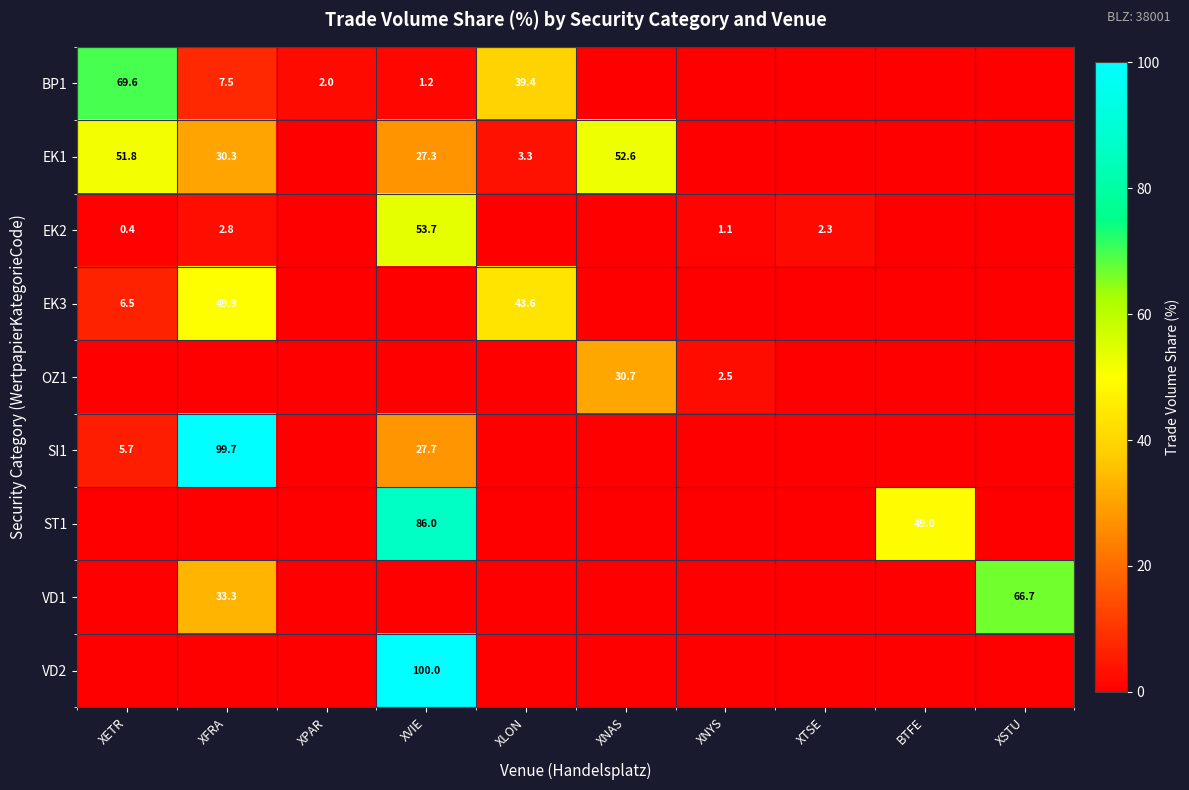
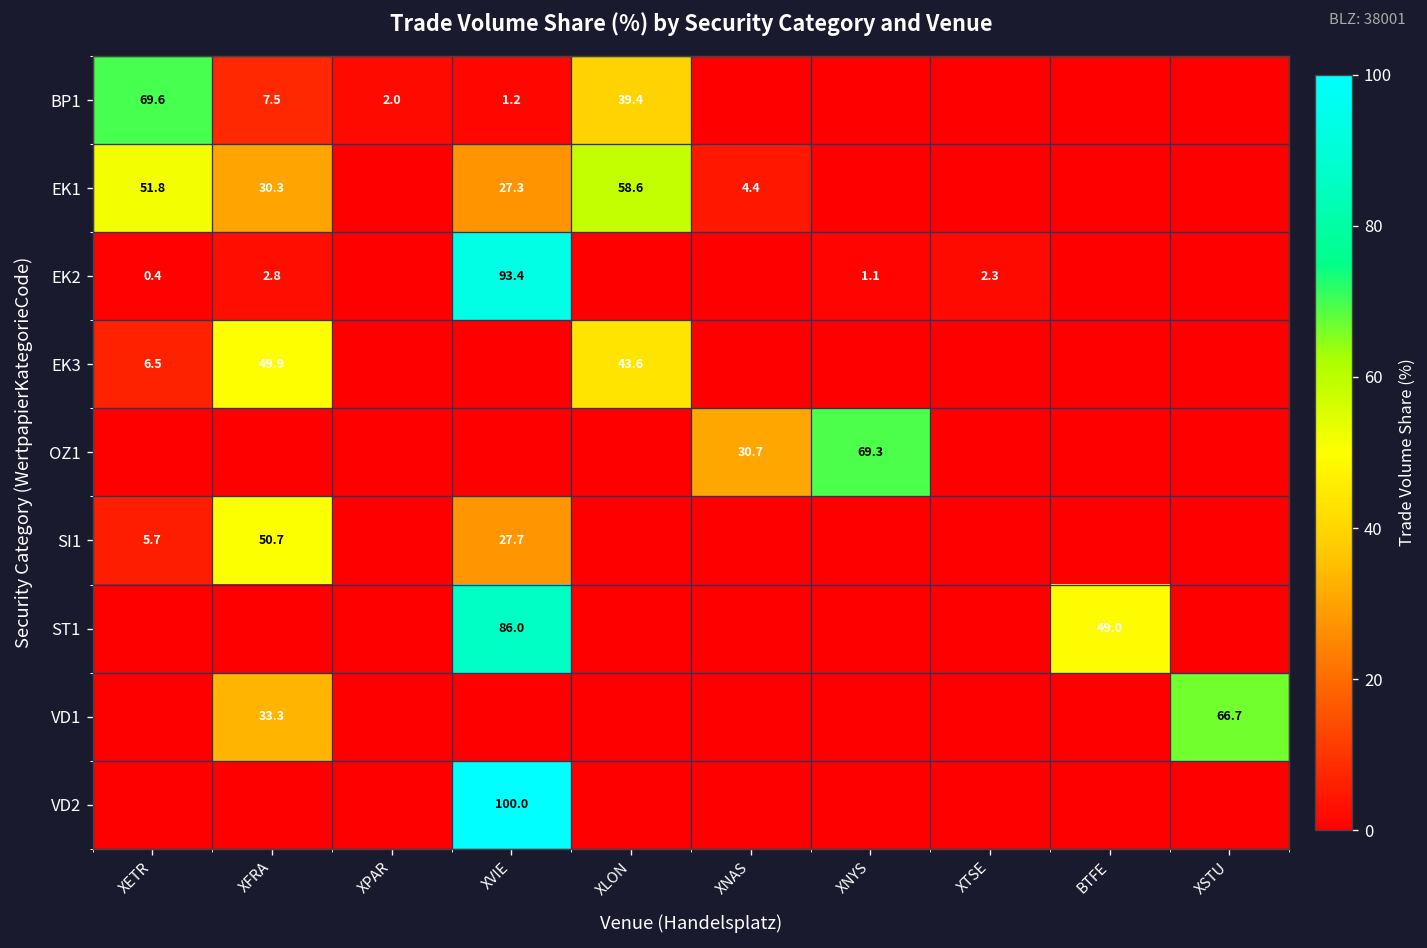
EK1, XLON: 3.3 -> 58.6
EK1, XNAS: 52.6 -> 4.4
EK2, XVIE: 53.7 -> 93.4
OZ1, XNYS: 2.5 -> 69.3
SI1, XFRA: 99.7 -> 50.7
